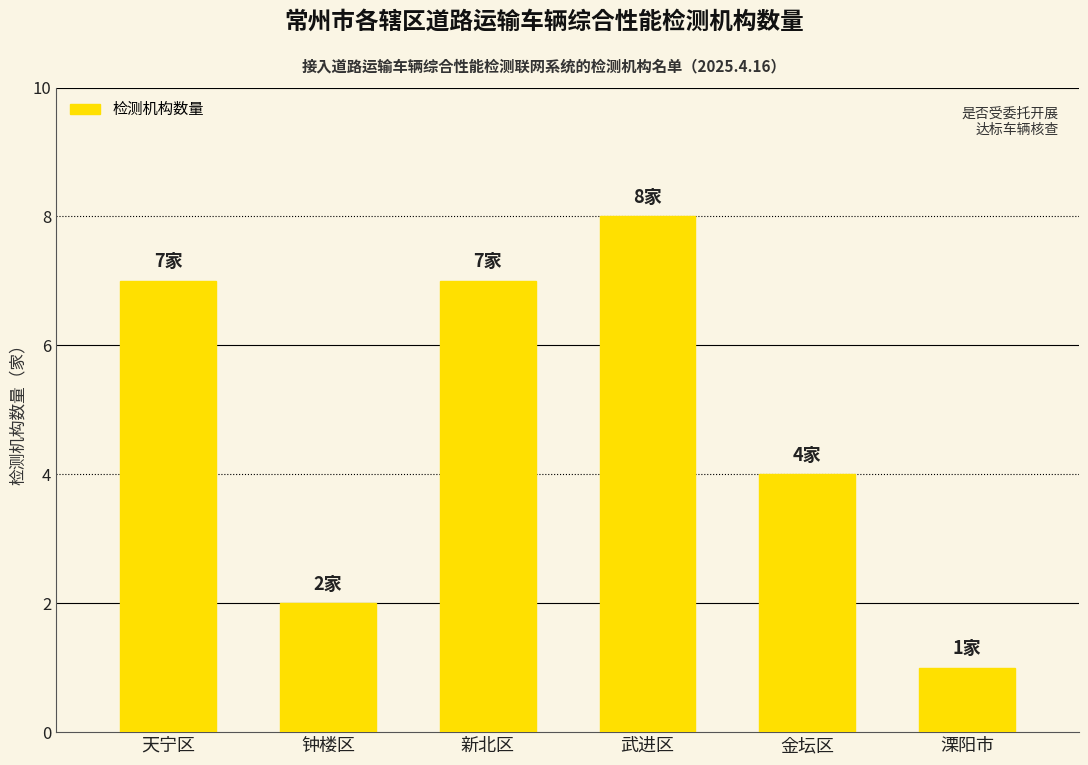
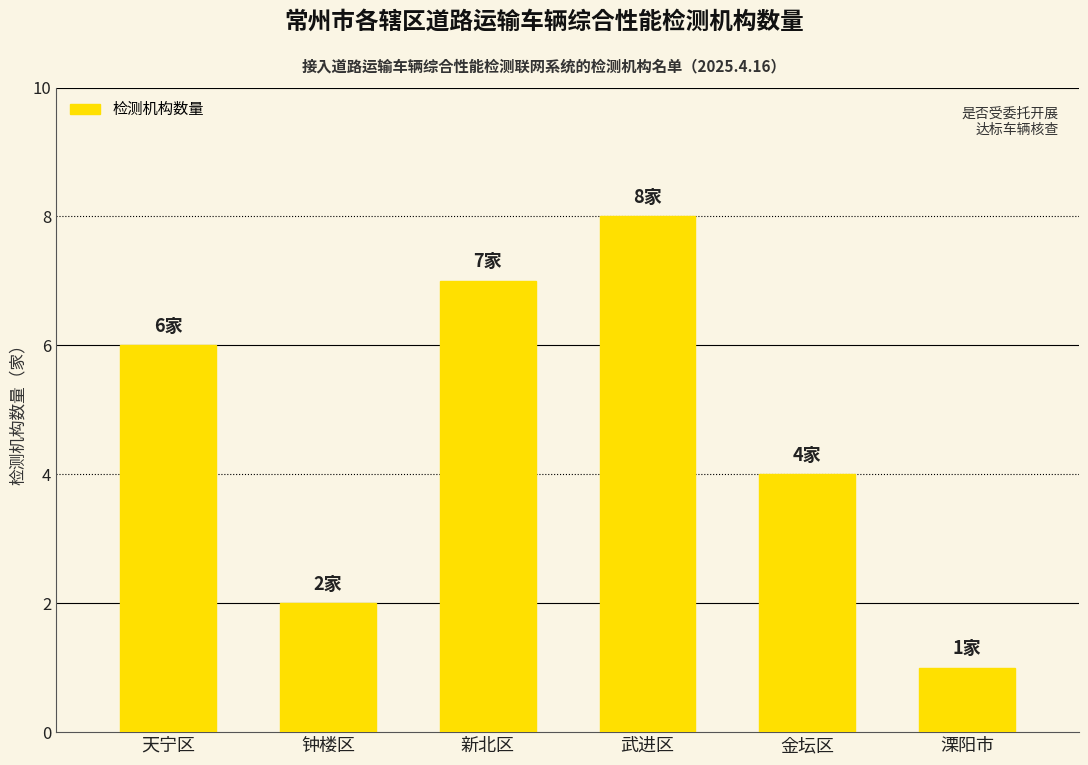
天宁区: 7家 -> 6家
